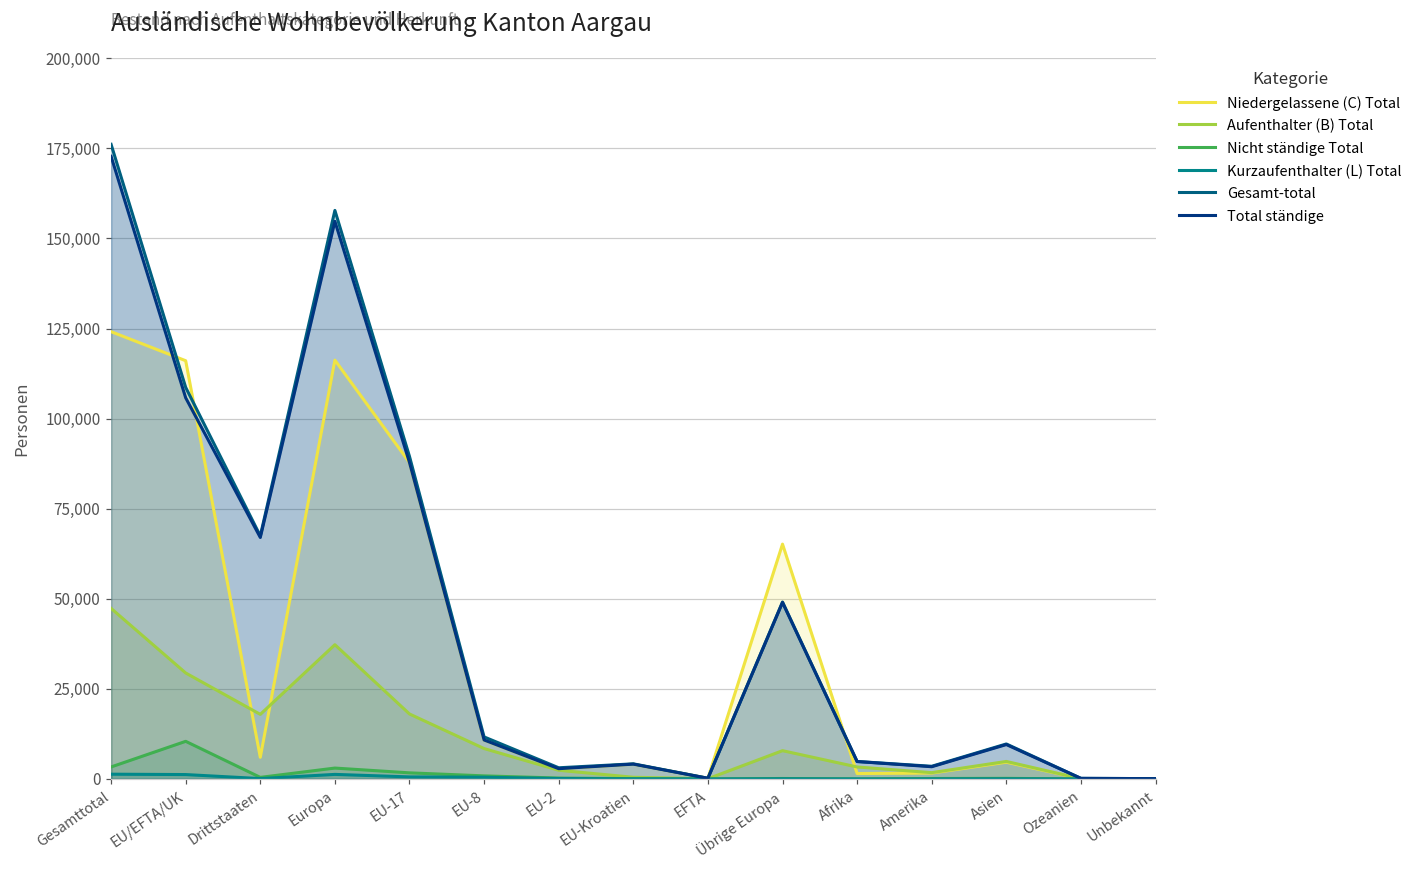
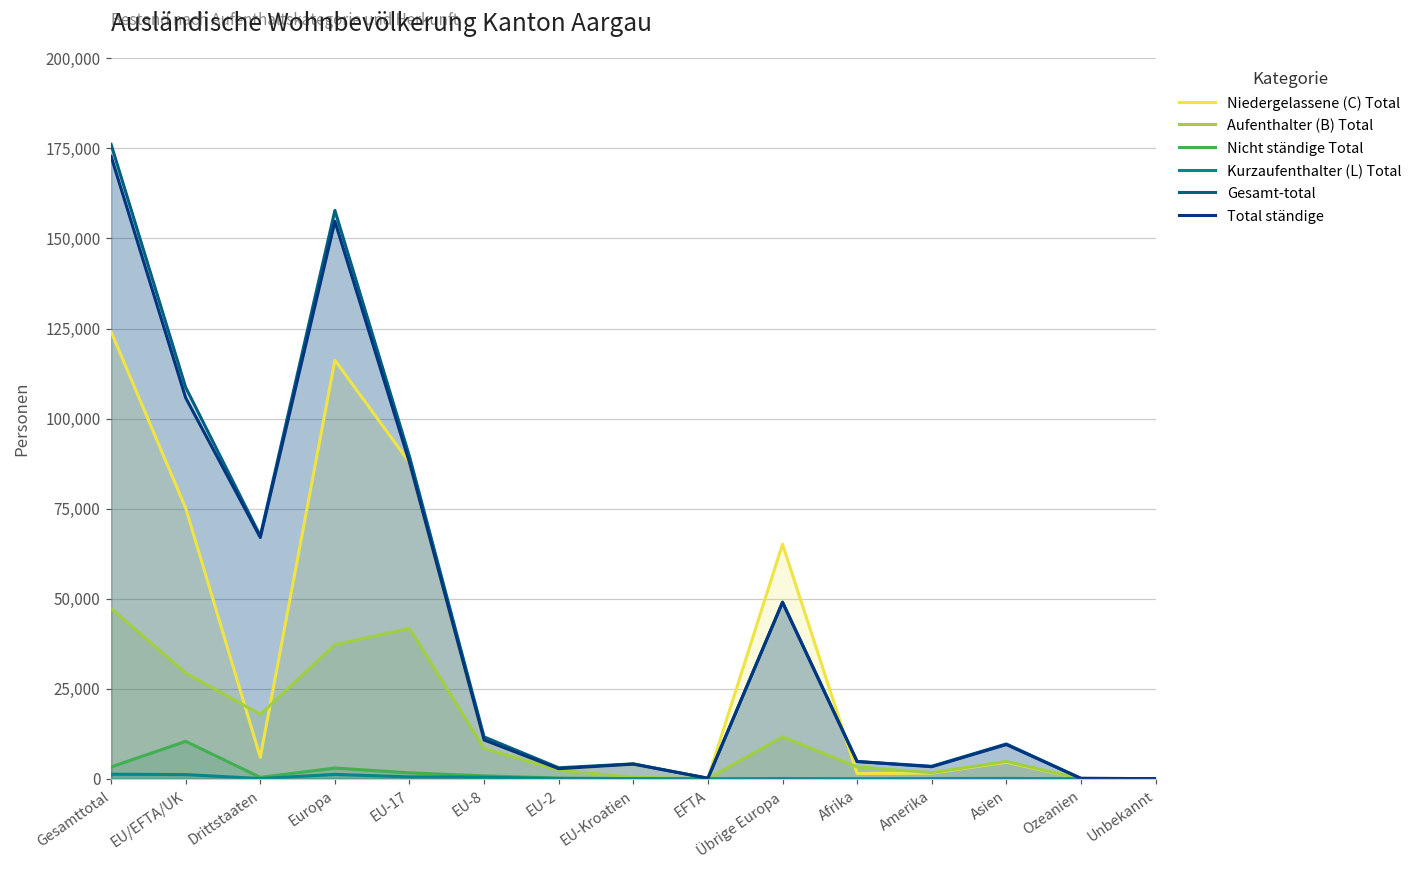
Niedergelassene (C) Total, EU/EFTA/UK: 116,000 -> 75,000
Aufenthalter (B) Total, EU-17: 18,000 -> 42,000
Aufenthalter (B) Total, Übrige Europa: 8,000 -> 12,000
